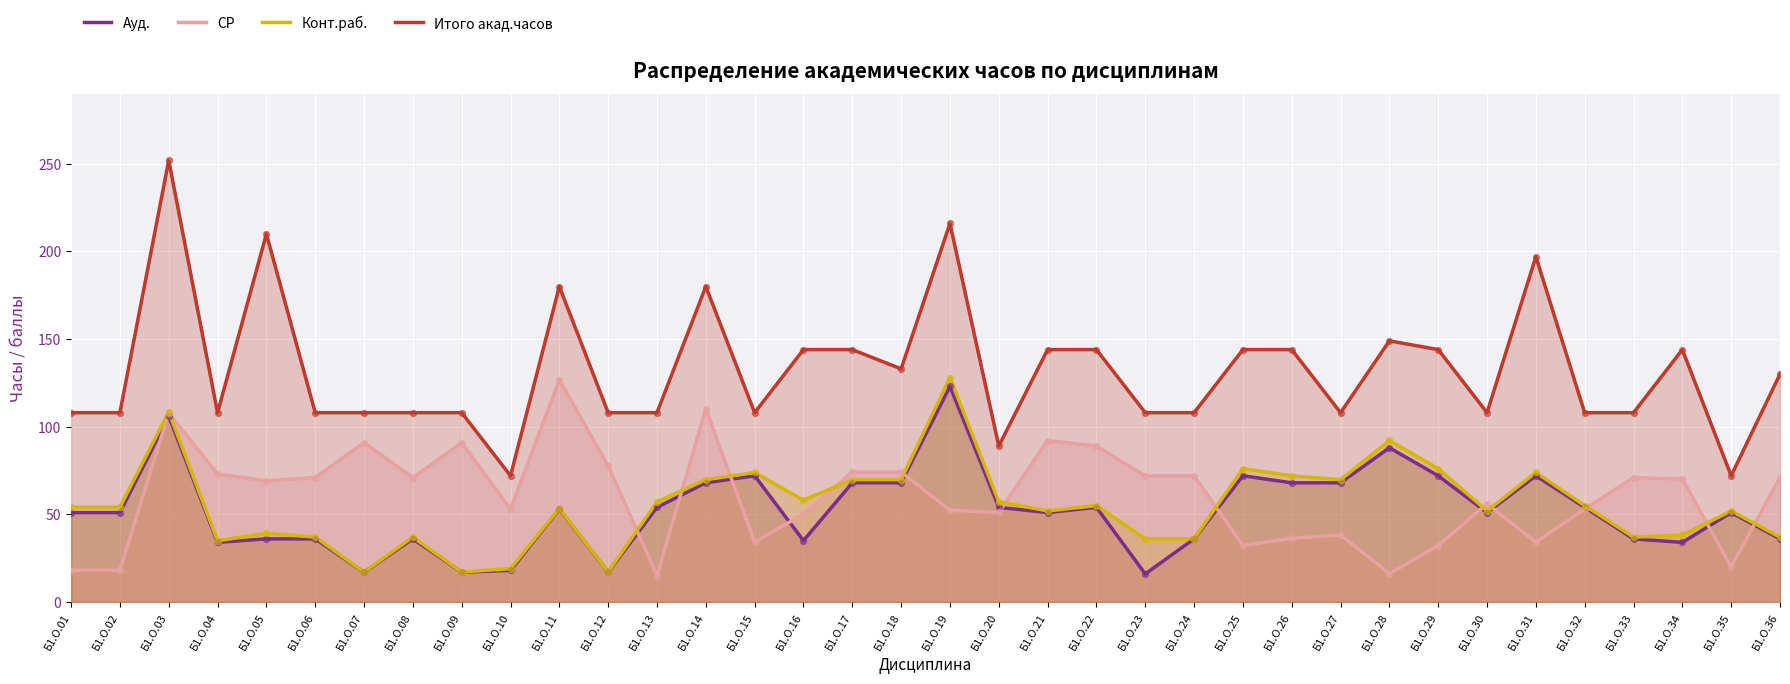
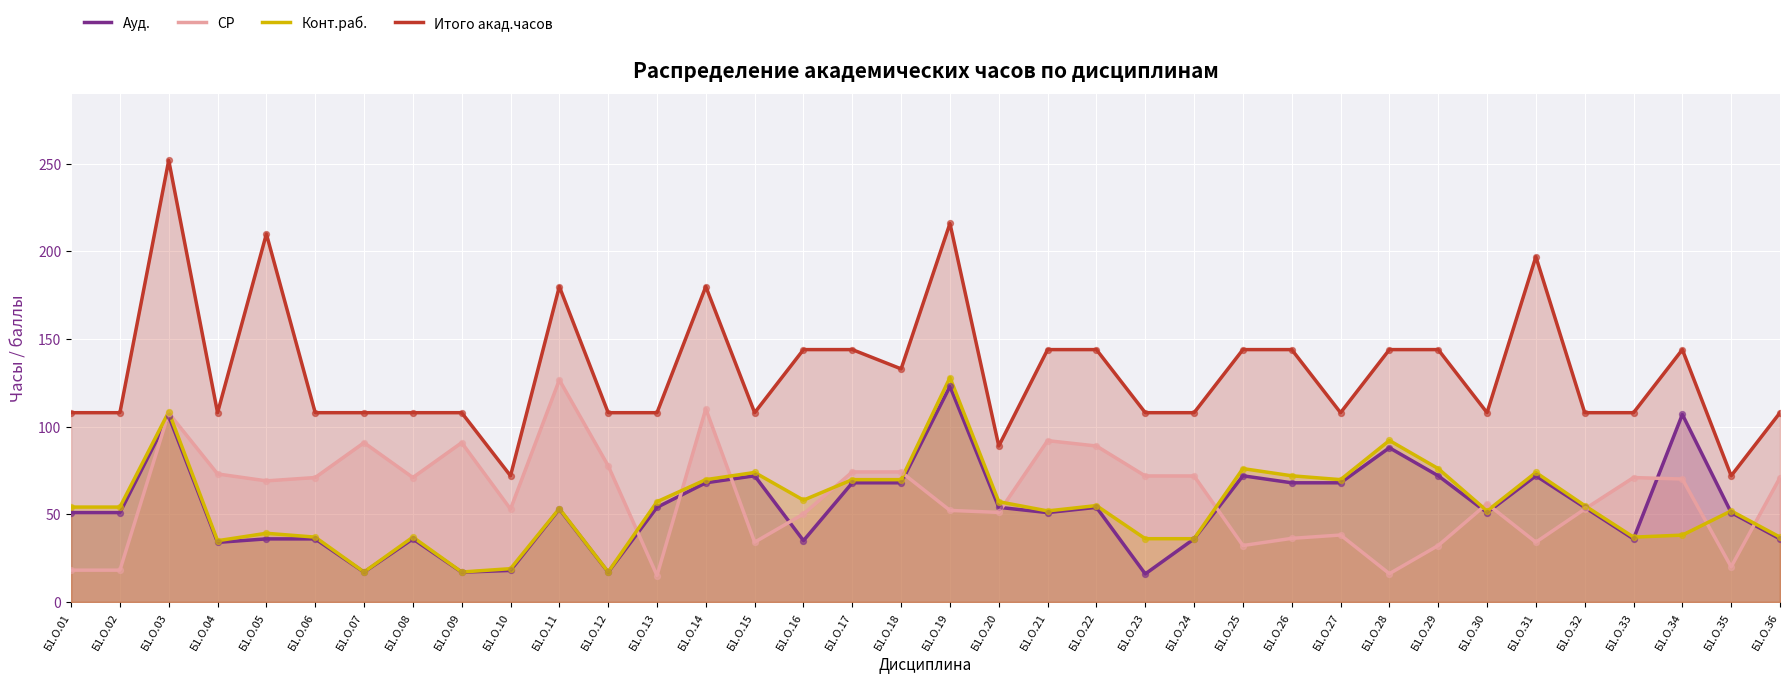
Итого акад.часов, Б1.О.28: 149 -> 144
Ауд., Б1.О.34: 34 -> 107
Итого акад.часов, Б1.О.36: 130 -> 108
